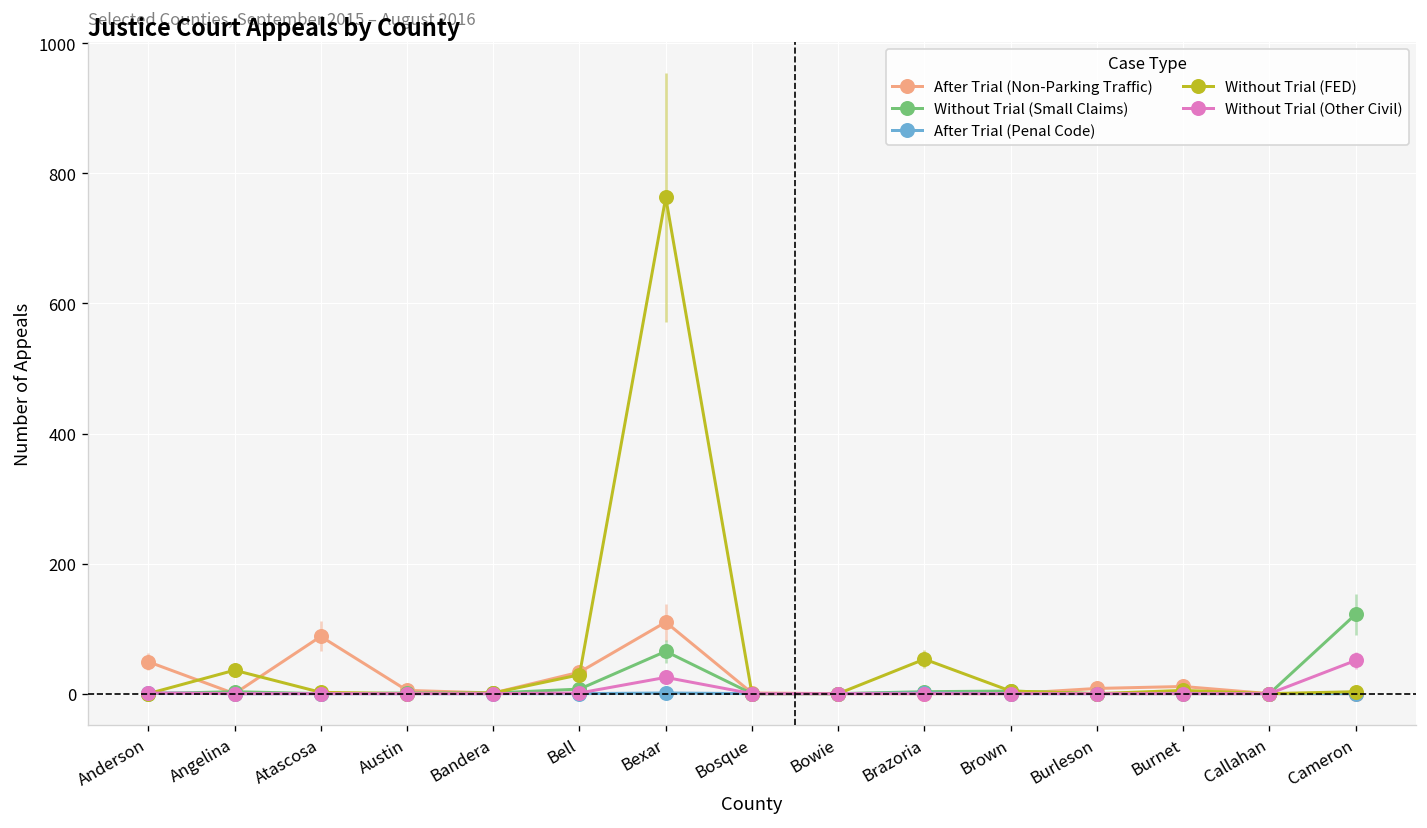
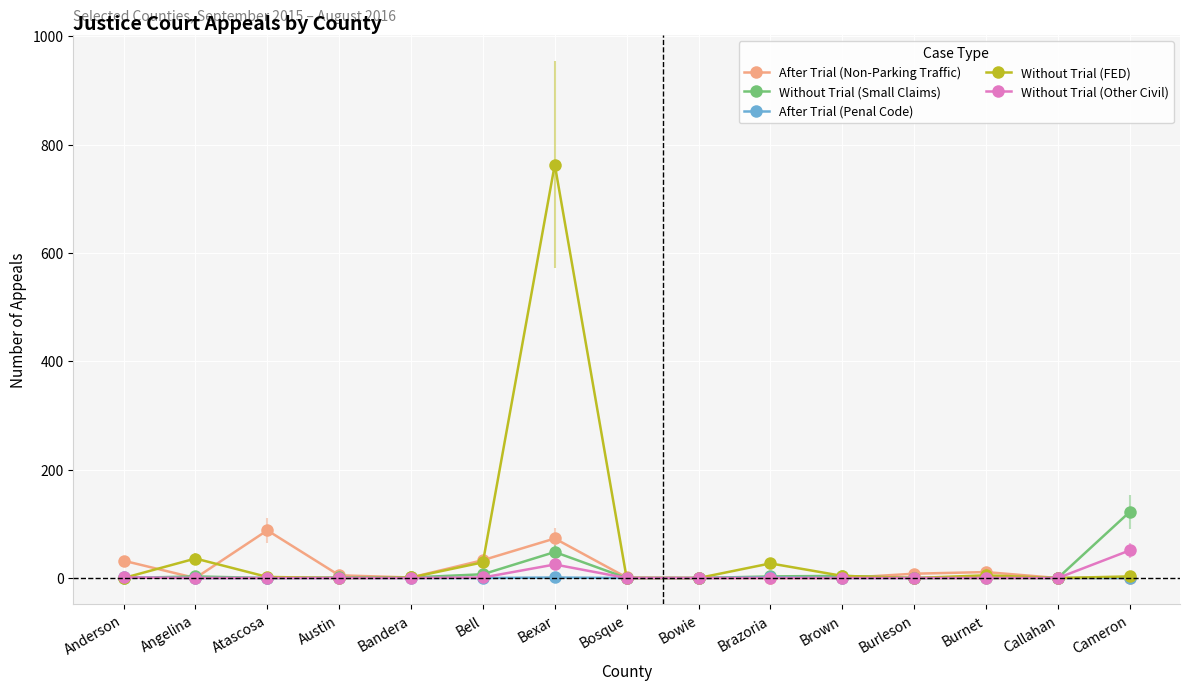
After Trial (Non-Parking Traffic), Anderson: 50 -> 30
After Trial (Non-Parking Traffic), Bexar: 110 -> 70
Without Trial (Small Claims), Bexar: 70 -> 50
Without Trial (FED), Brazoria: 50 -> 30
